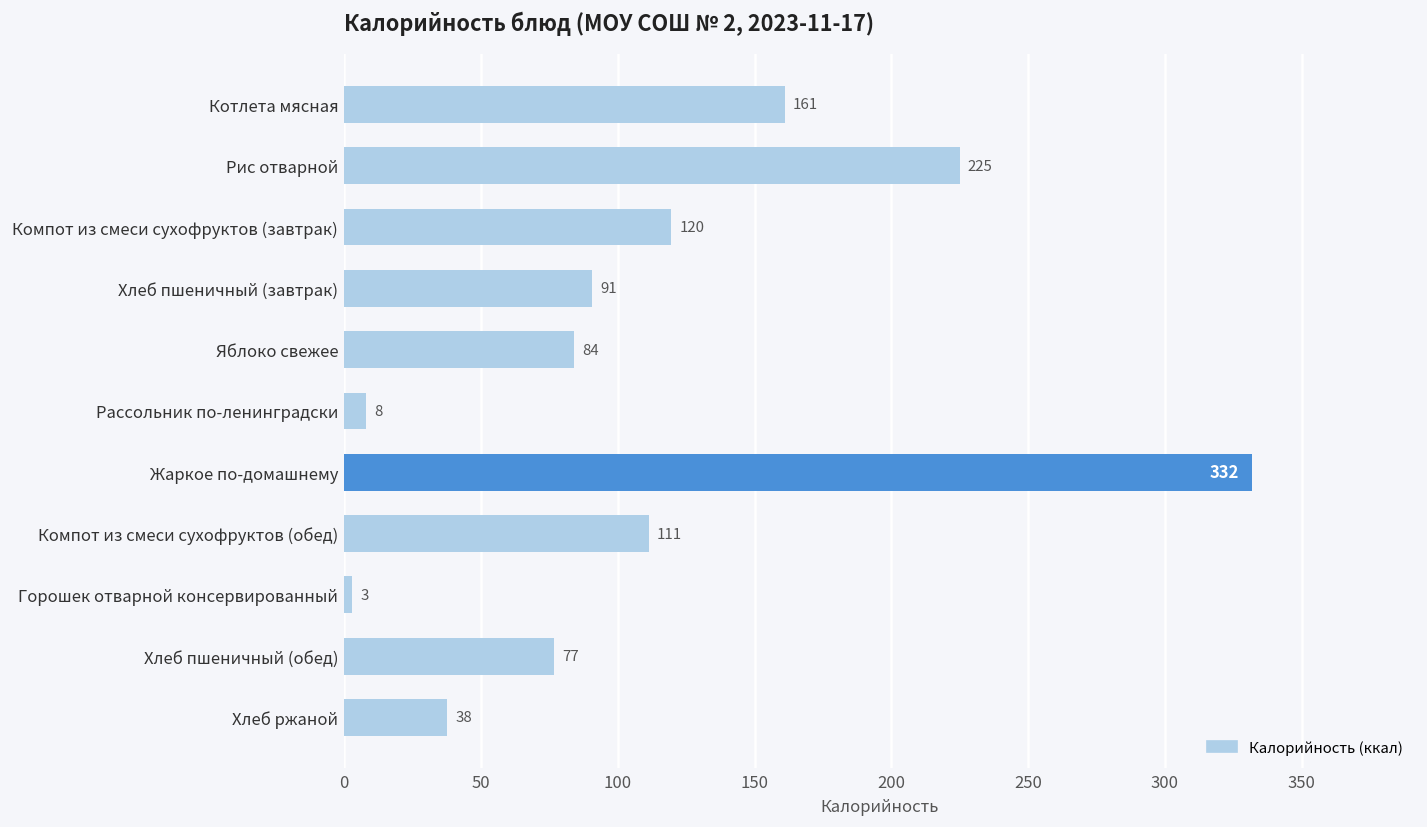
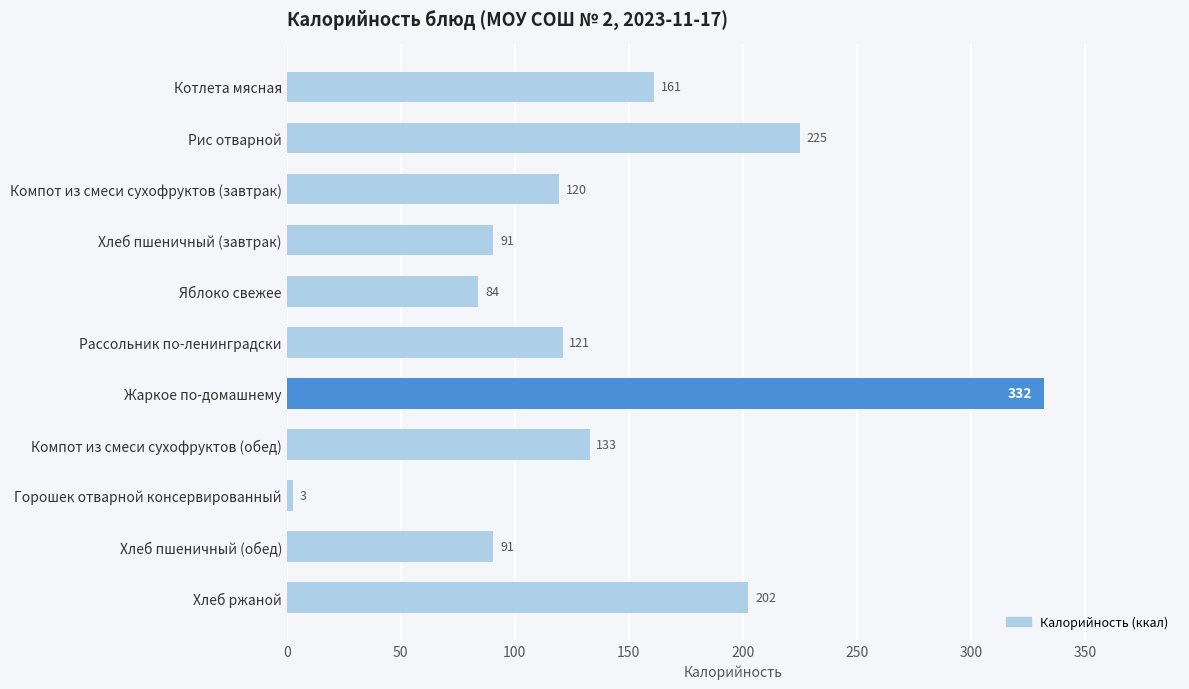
Рассольник по-ленинградски: 8 -> 121
Компот из смеси сухофруктов (обед): 111 -> 133
Хлеб пшеничный (обед): 77 -> 91
Хлеб ржаной: 38 -> 202
